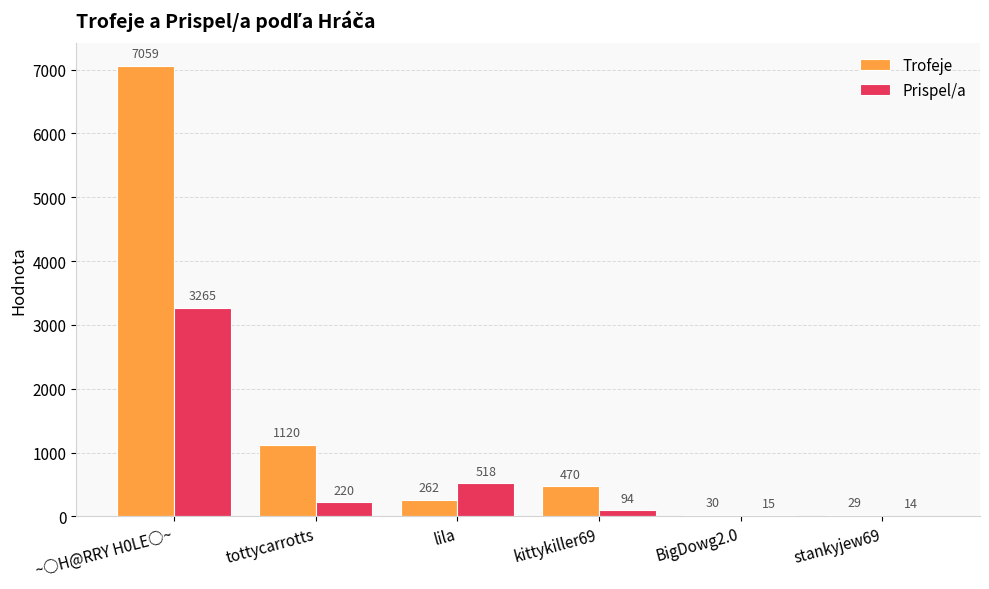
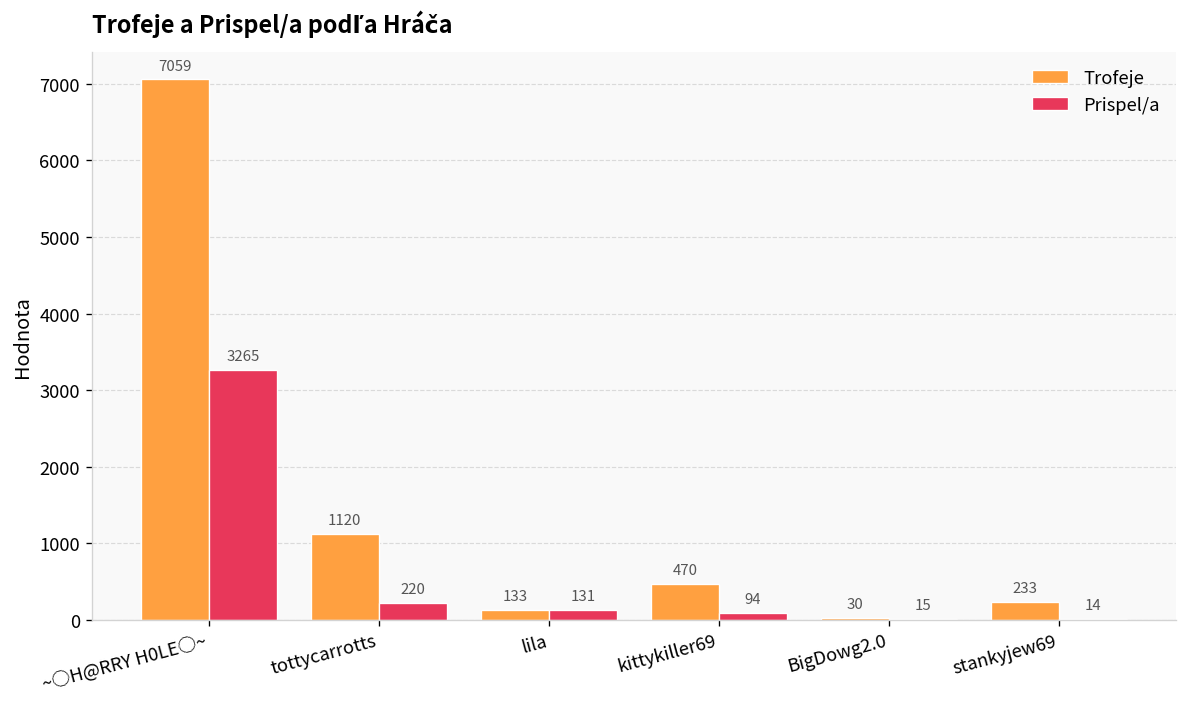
Trofeje, lila: 262 -> 133
Prispel/a, lila: 518 -> 131
Trofeje, stankyjew69: 29 -> 233
